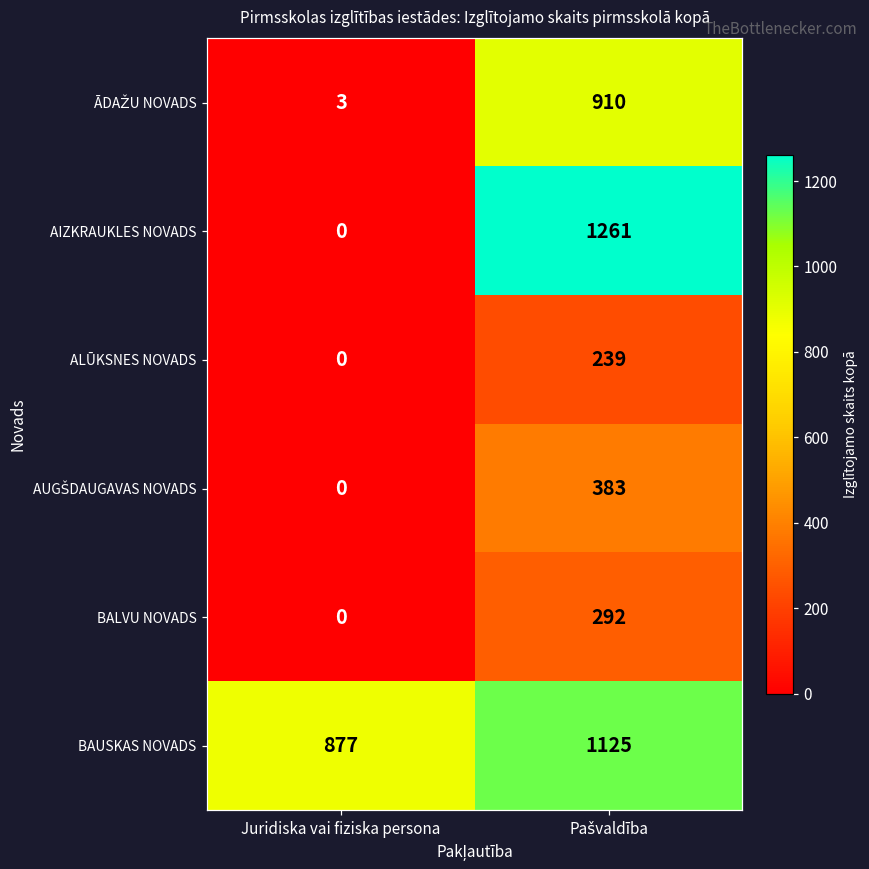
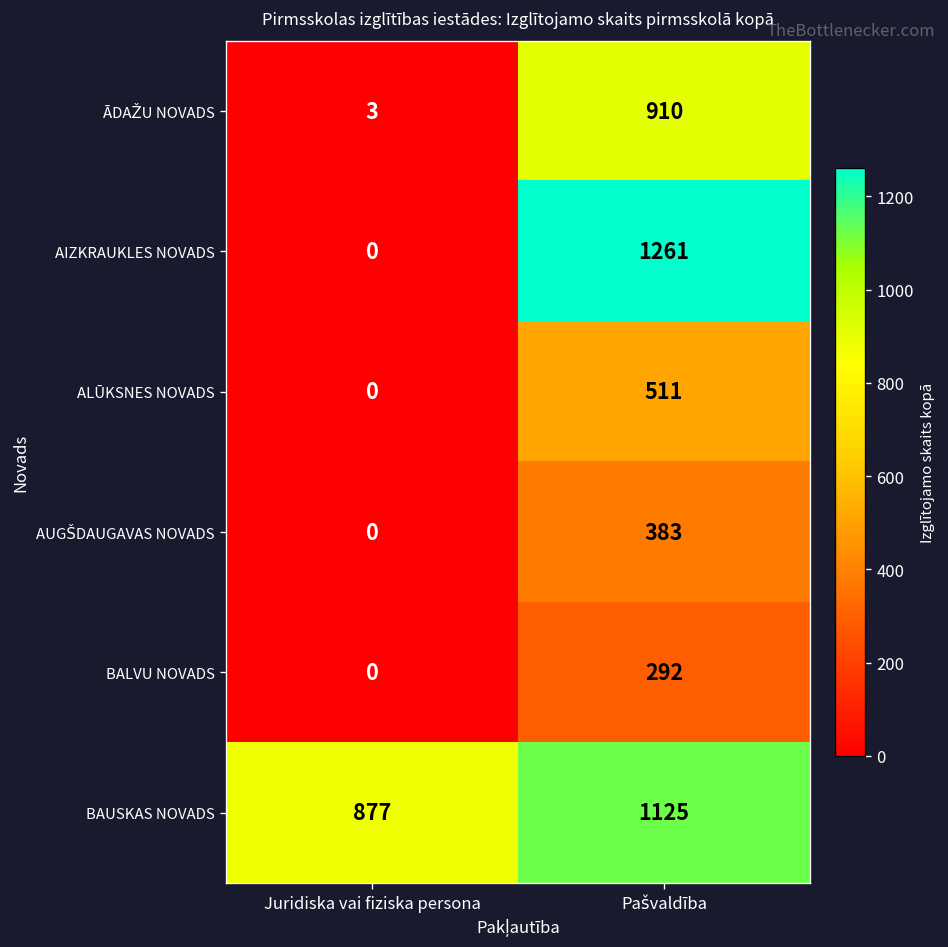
ALŪKSNES NOVADS, Pašvaldība: 239 -> 511
